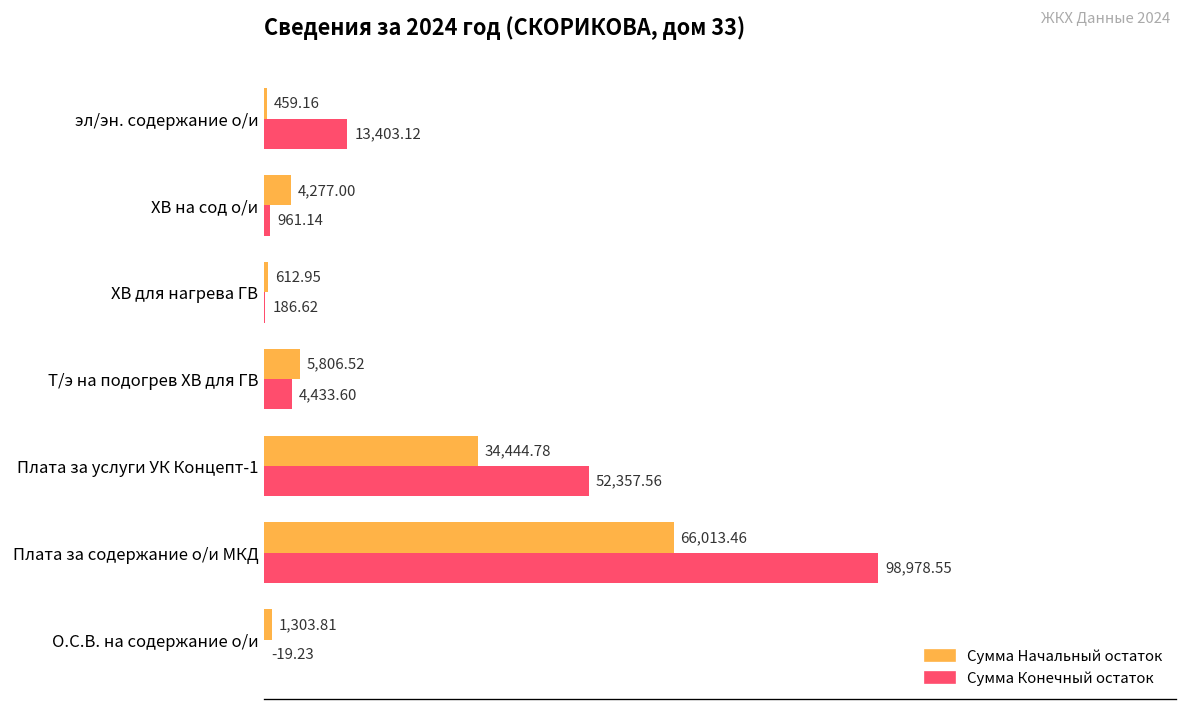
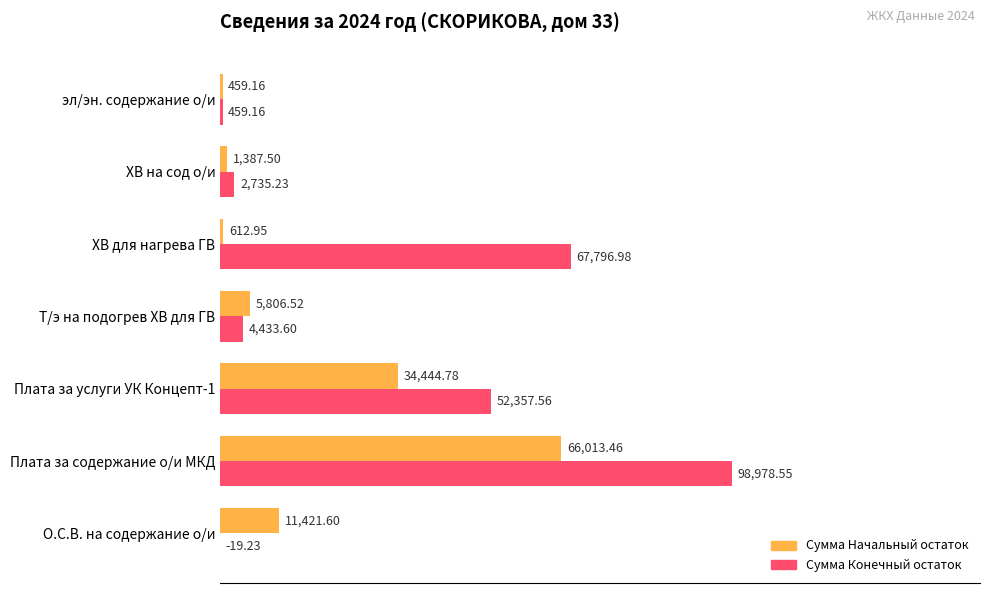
Сумма Конечный остаток, эл/эн. содержание о/и: 13,403.12 -> 459.16
Сумма Начальный остаток, ХВ на сод о/и: 4,277.00 -> 1,387.50
Сумма Конечный остаток, ХВ на сод о/и: 961.14 -> 2,735.23
Сумма Конечный остаток, ХВ для нагрева ГВ: 186.62 -> 67,796.98
Сумма Начальный остаток, О.С.В. на содержание о/и: 1,303.81 -> 11,421.60
